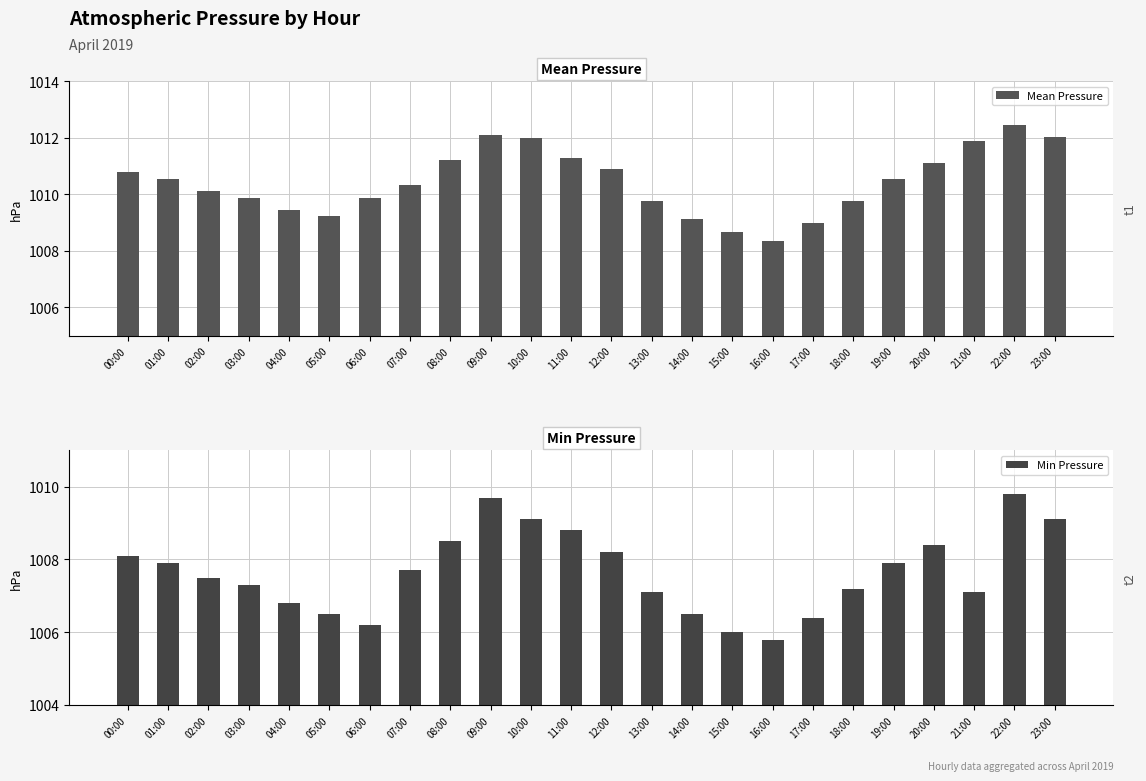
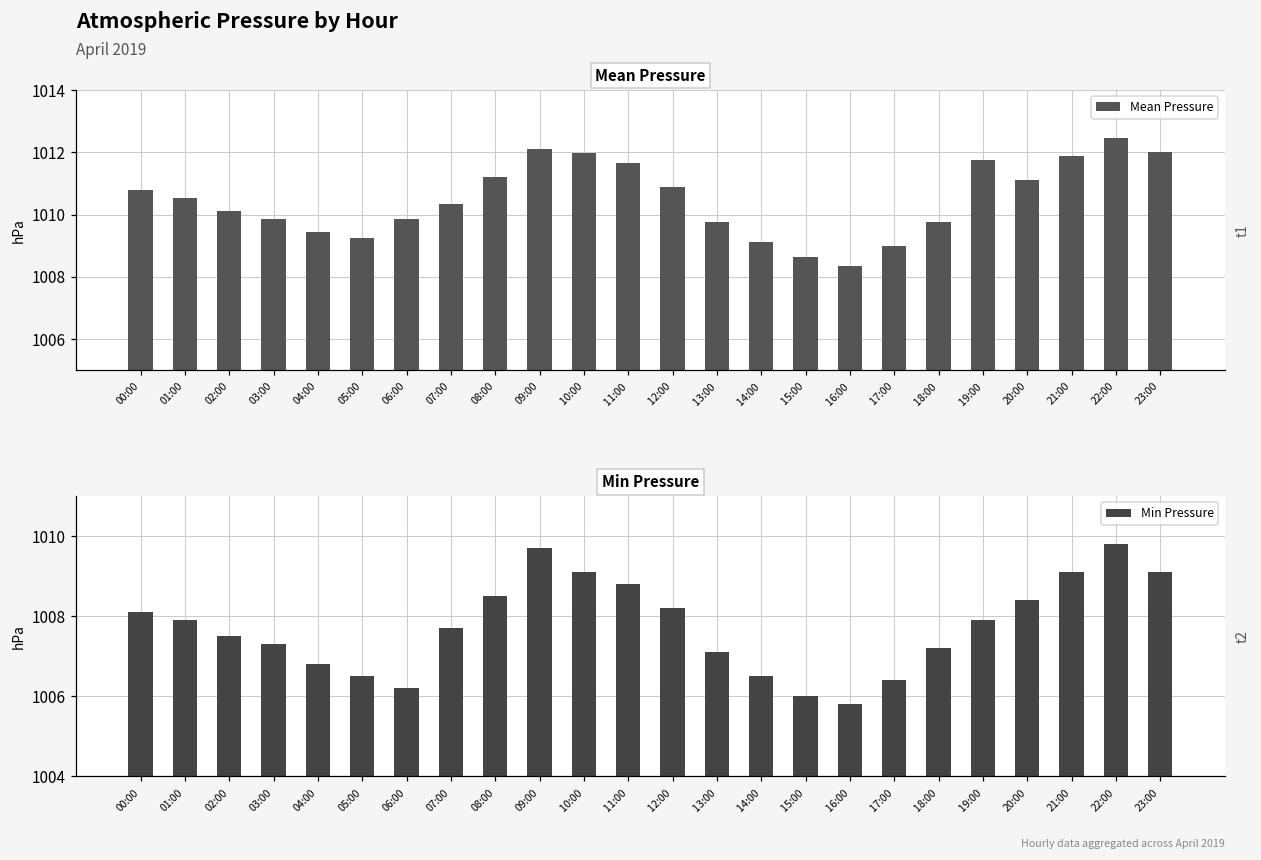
Mean Pressure, 11:00: 1011.3 -> 1011.7
Mean Pressure, 19:00: 1010.5 -> 1011.8
Min Pressure, 21:00: 1007.1 -> 1009.1
